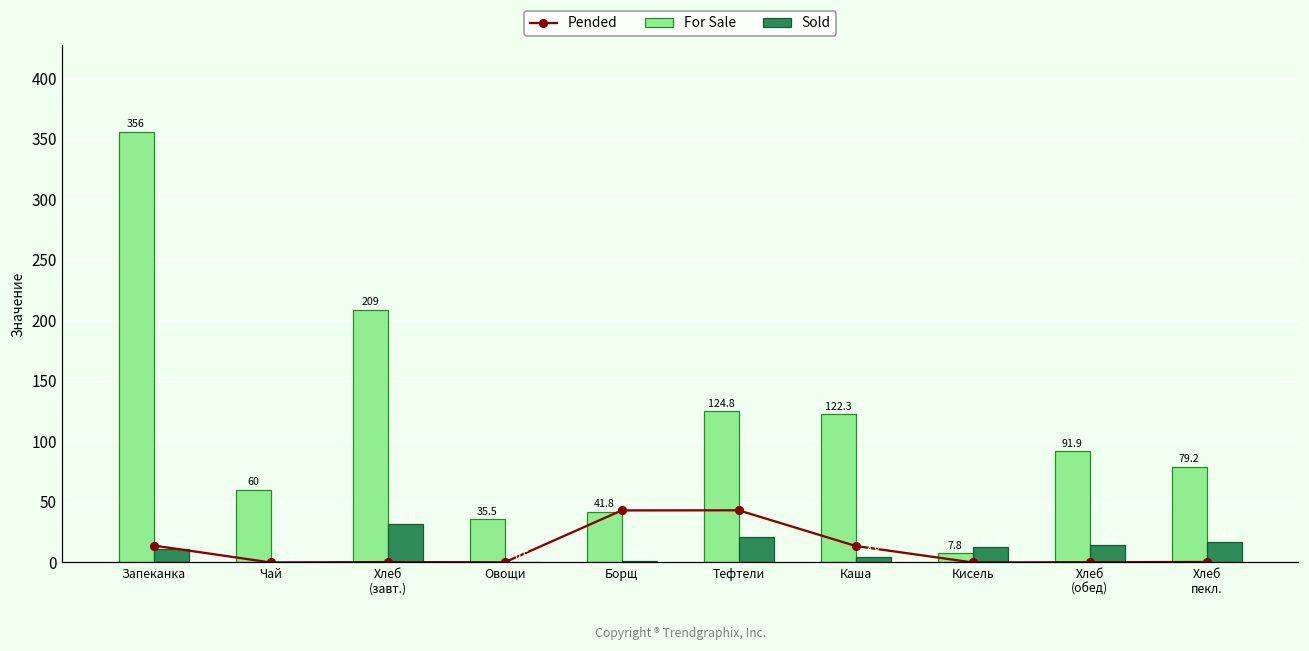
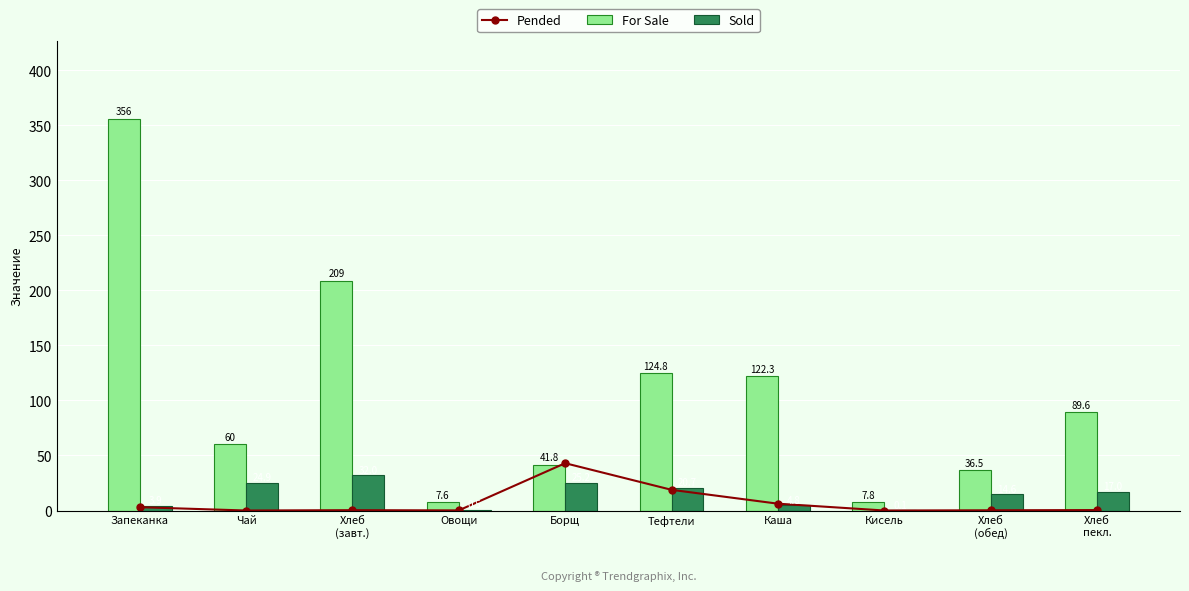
Pended, Запеканка: 14 -> 3
Sold, Запеканка: 11 -> 4
Sold, Чай: 0 -> 25
For Sale, Овощи: 35.5 -> 7.6
Sold, Борщ: 2 -> 25
Pended, Тефтели: 43 -> 19
Pended, Каша: 14 -> 6
Sold, Кисель: 13 -> 0
For Sale, Хлеб (обед): 91.9 -> 36.5
For Sale, Хлеб пекл.: 79.2 -> 89.6
